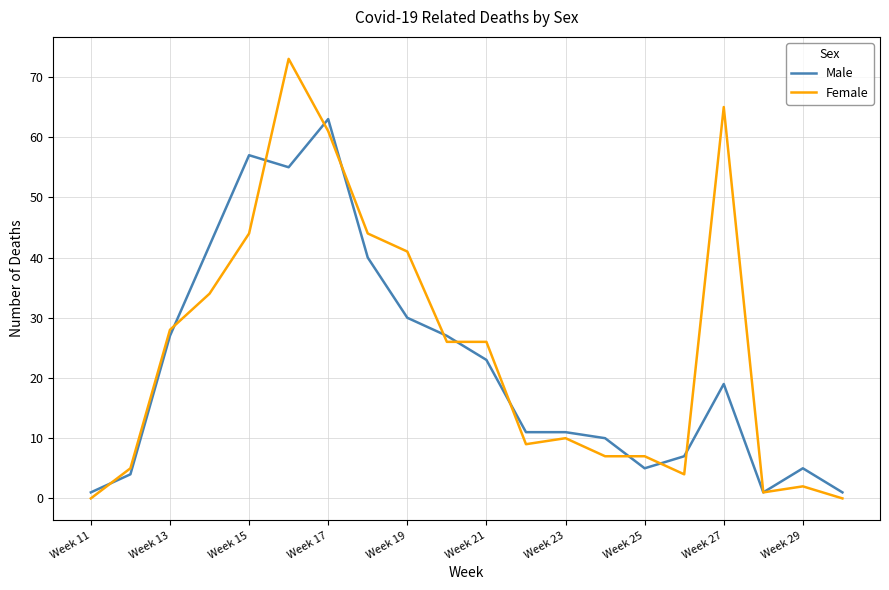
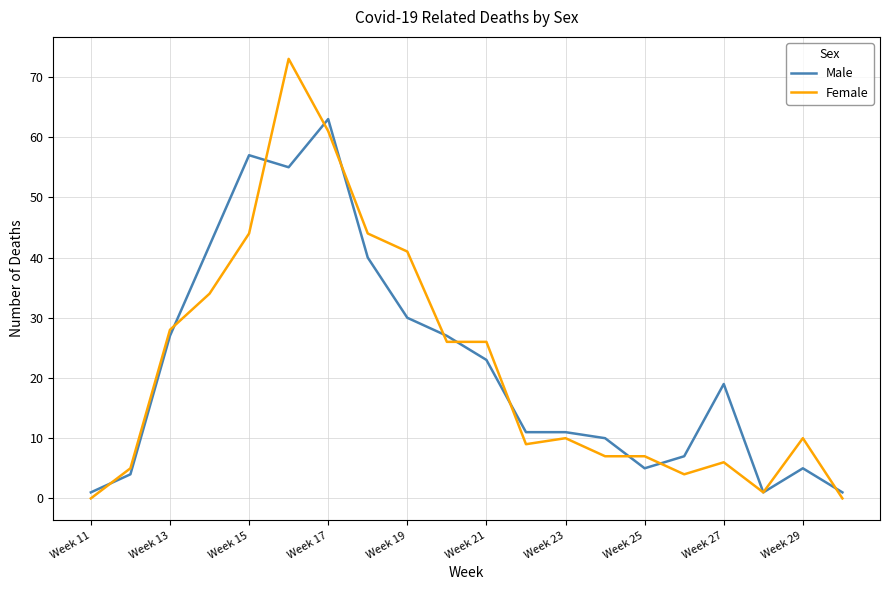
Female, Week 27: 65 -> 6
Female, Week 29: 2 -> 10
